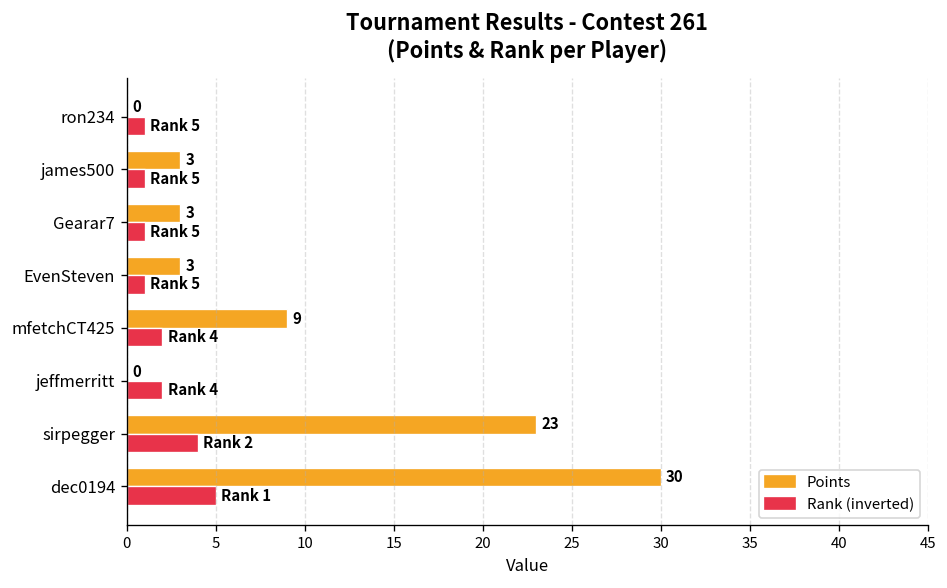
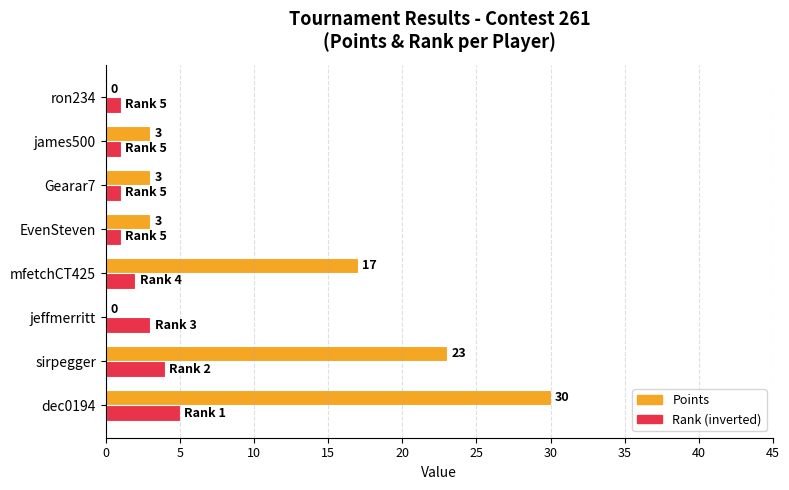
Points, mfetchCT425: 9 -> 17
Rank (inverted), jeffmerritt: 4 -> 3
